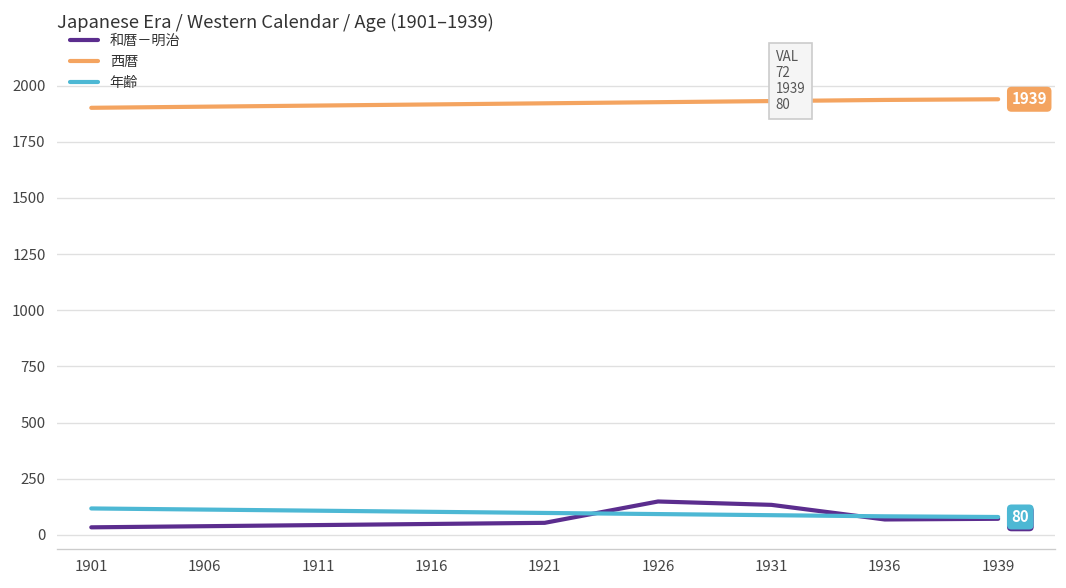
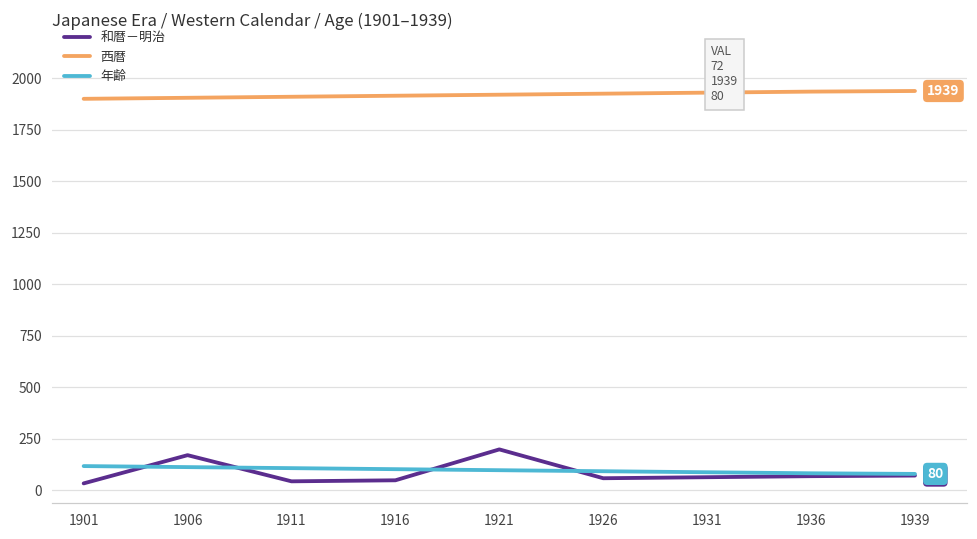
和暦－明治, 1906: 40 -> 170
和暦－明治, 1921: 50 -> 200
和暦－明治, 1926: 150 -> 60
和暦－明治, 1931: 130 -> 60
